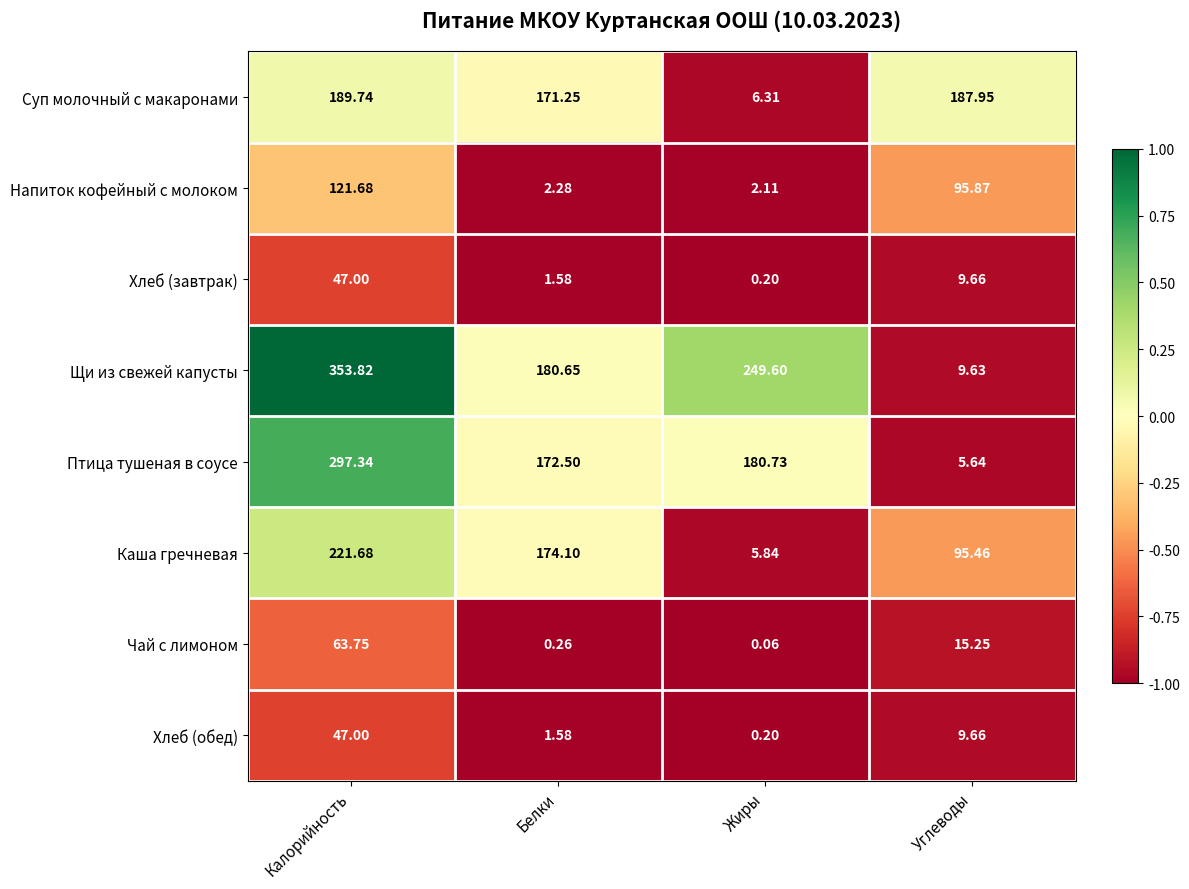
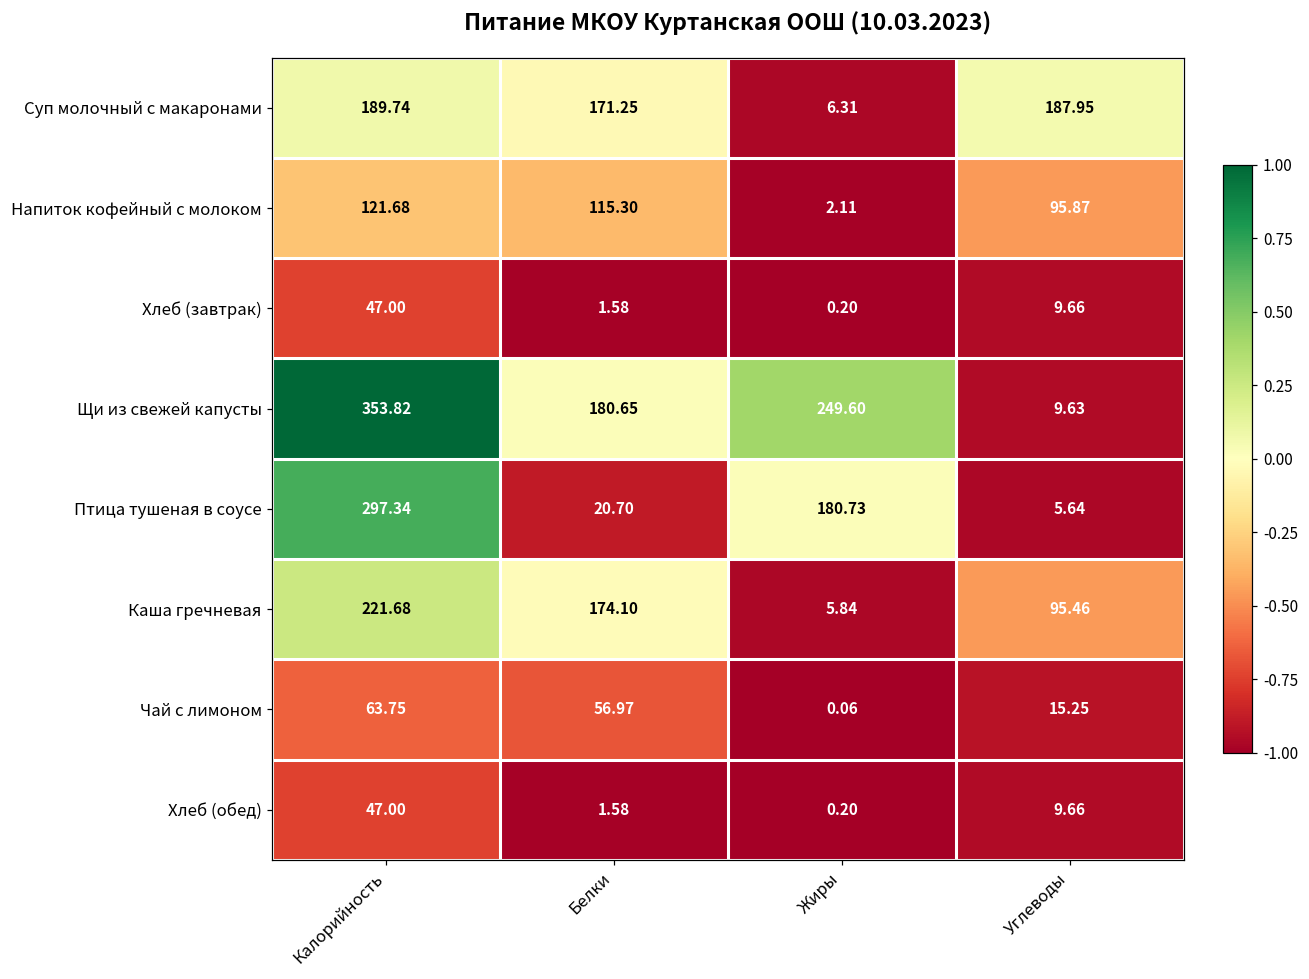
Напиток кофейный с молоком, Белки: 2.28 -> 115.30
Птица тушеная в соусе, Белки: 172.50 -> 20.70
Чай с лимоном, Белки: 0.26 -> 56.97
